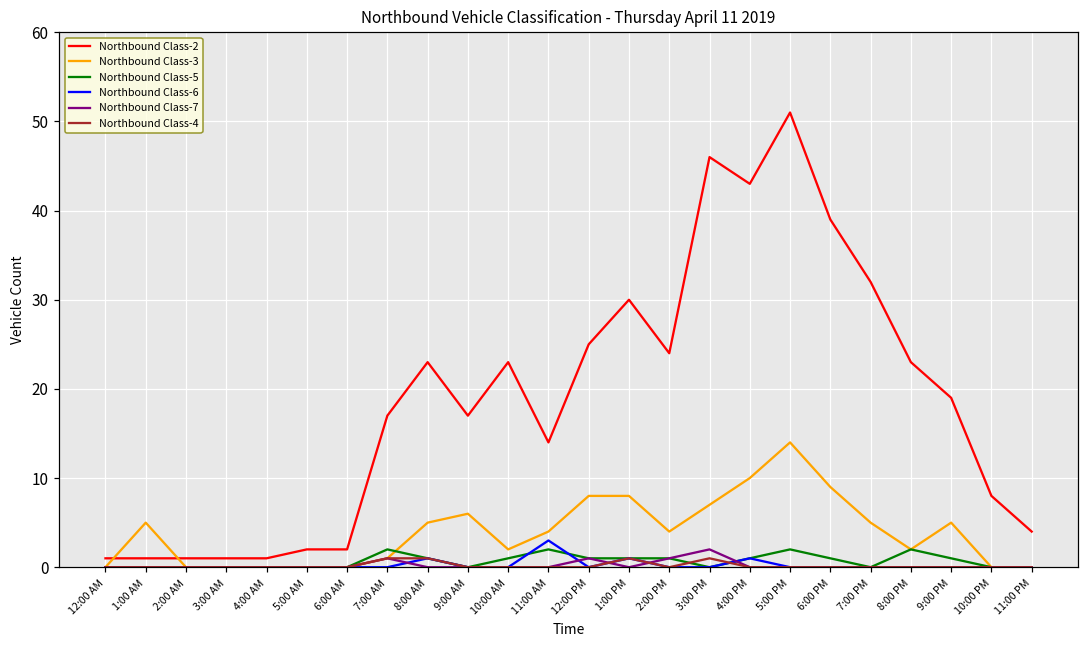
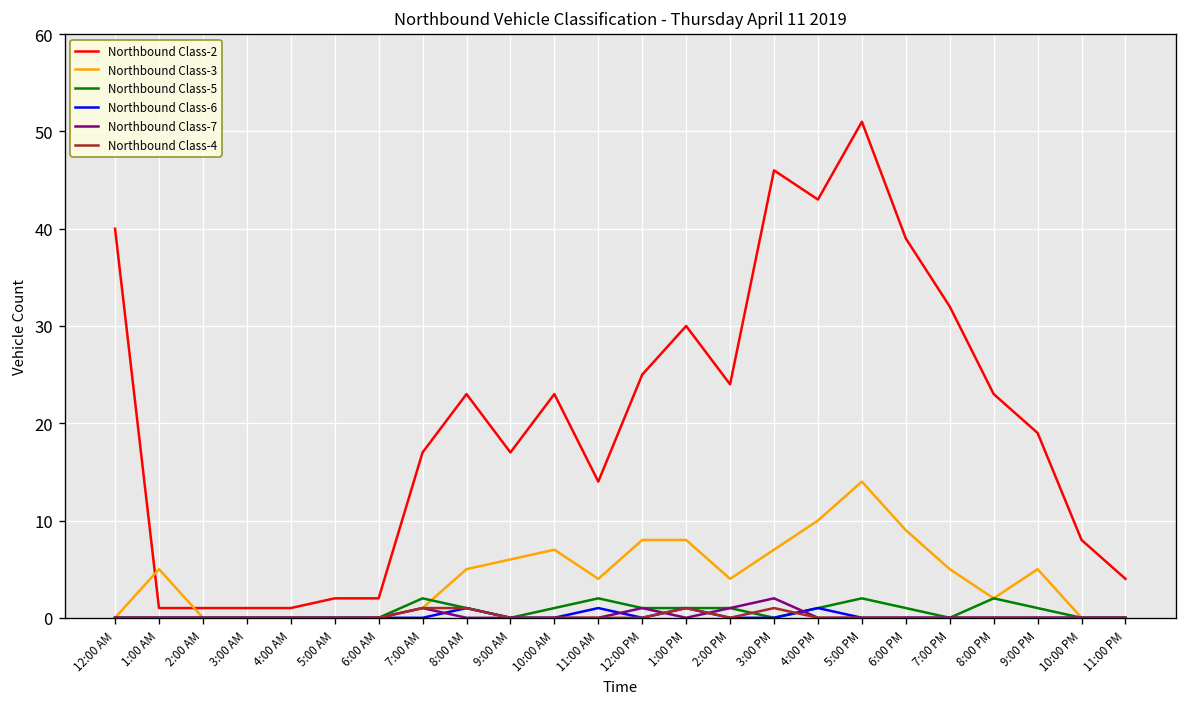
Northbound Class-2, 12:00 AM: 1 -> 40
Northbound Class-3, 10:00 AM: 2 -> 7
Northbound Class-6, 11:00 AM: 3 -> 1
